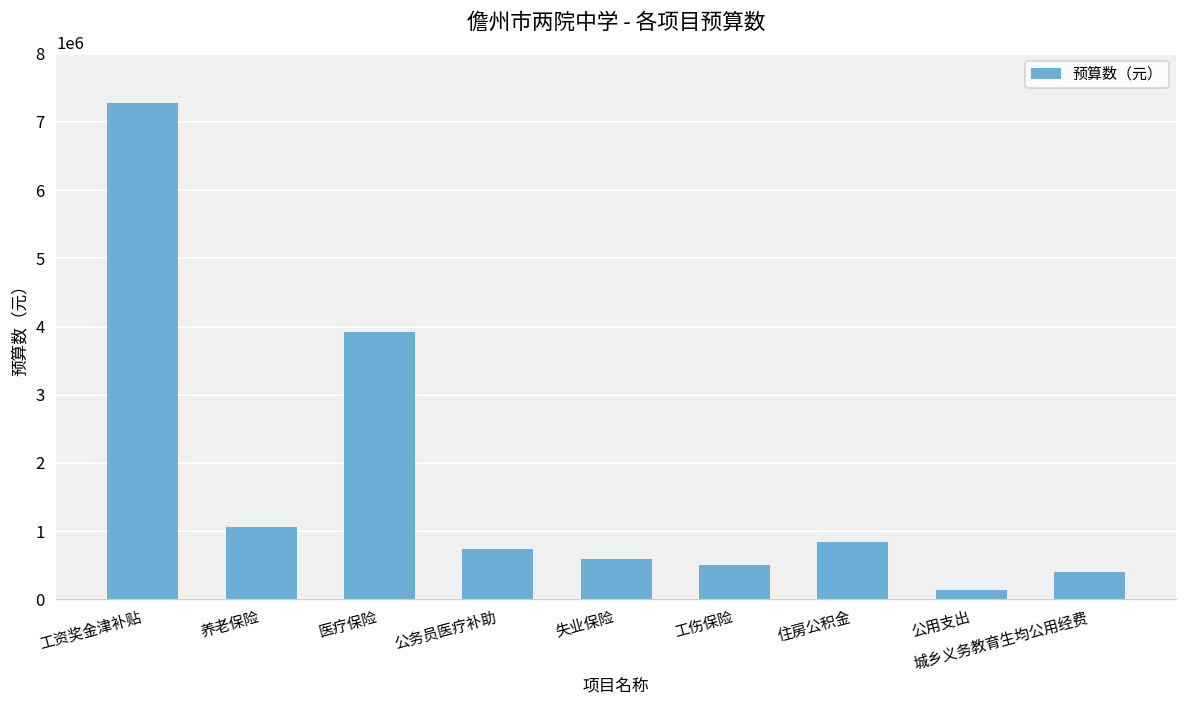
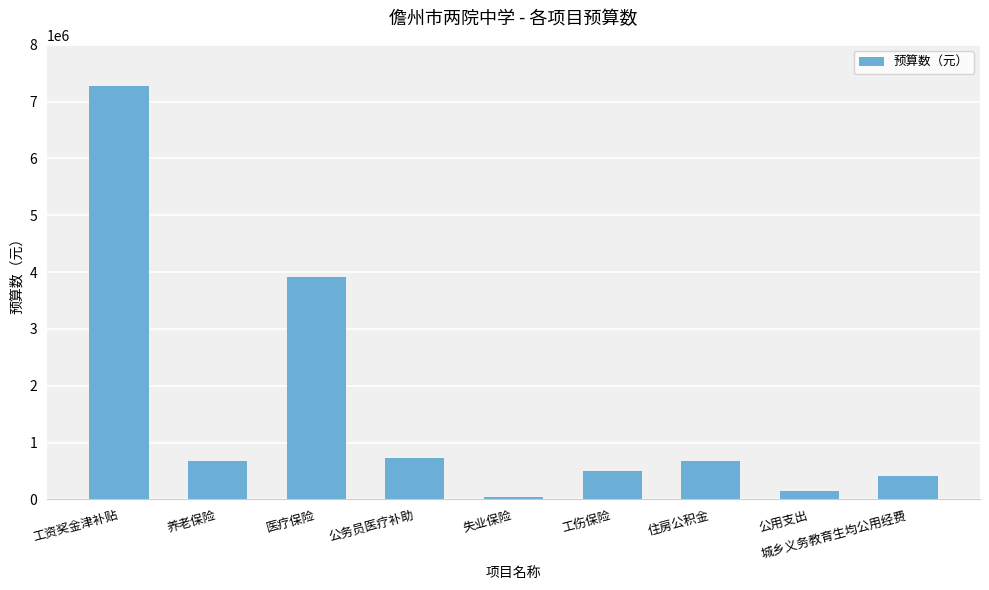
养老保险: 1100000 -> 700000
失业保险: 600000 -> 0
住房公积金: 800000 -> 700000
